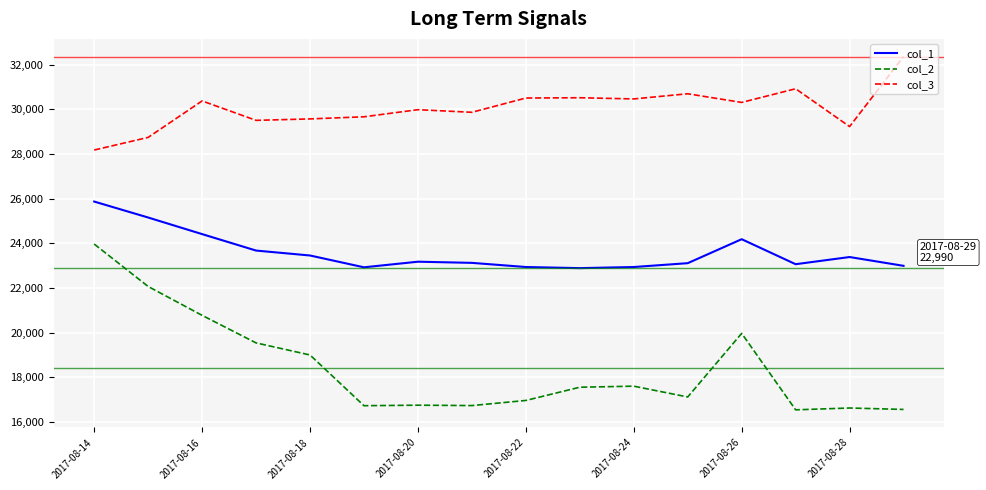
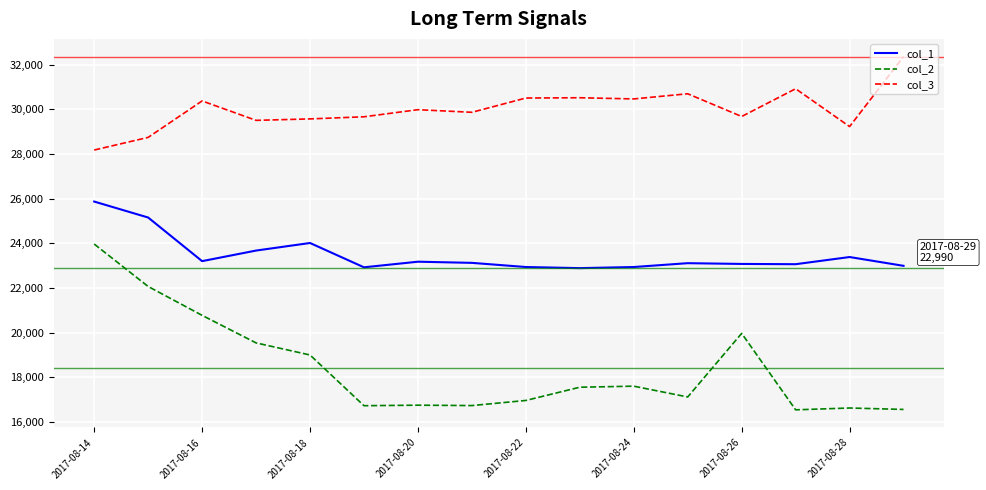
col_1, 2017-08-16: 24,400 -> 23,200
col_1, 2017-08-18: 23,500 -> 24,000
col_1, 2017-08-26: 24,200 -> 23,100
col_3, 2017-08-26: 30,300 -> 29,700
